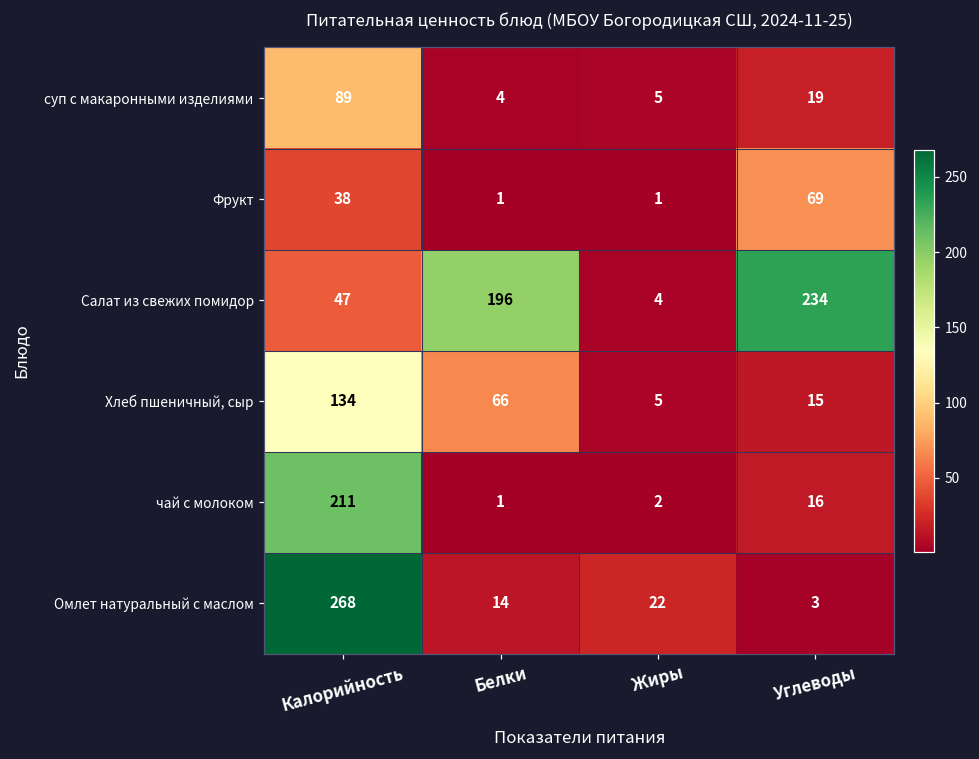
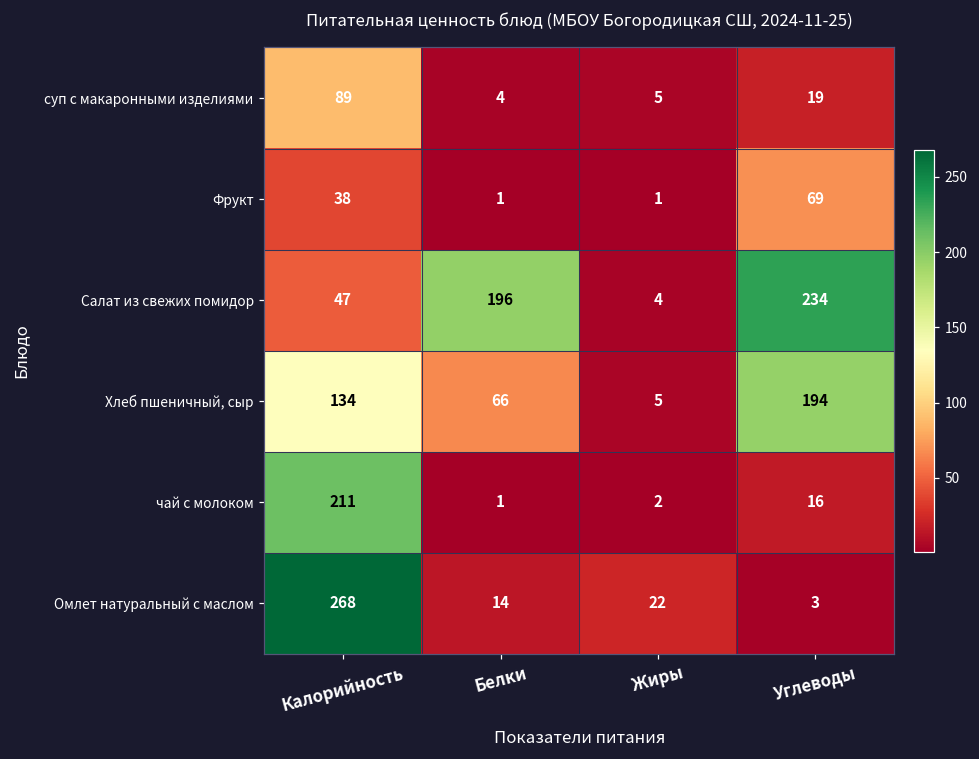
Хлеб пшеничный, сыр, Углеводы: 15 -> 194
